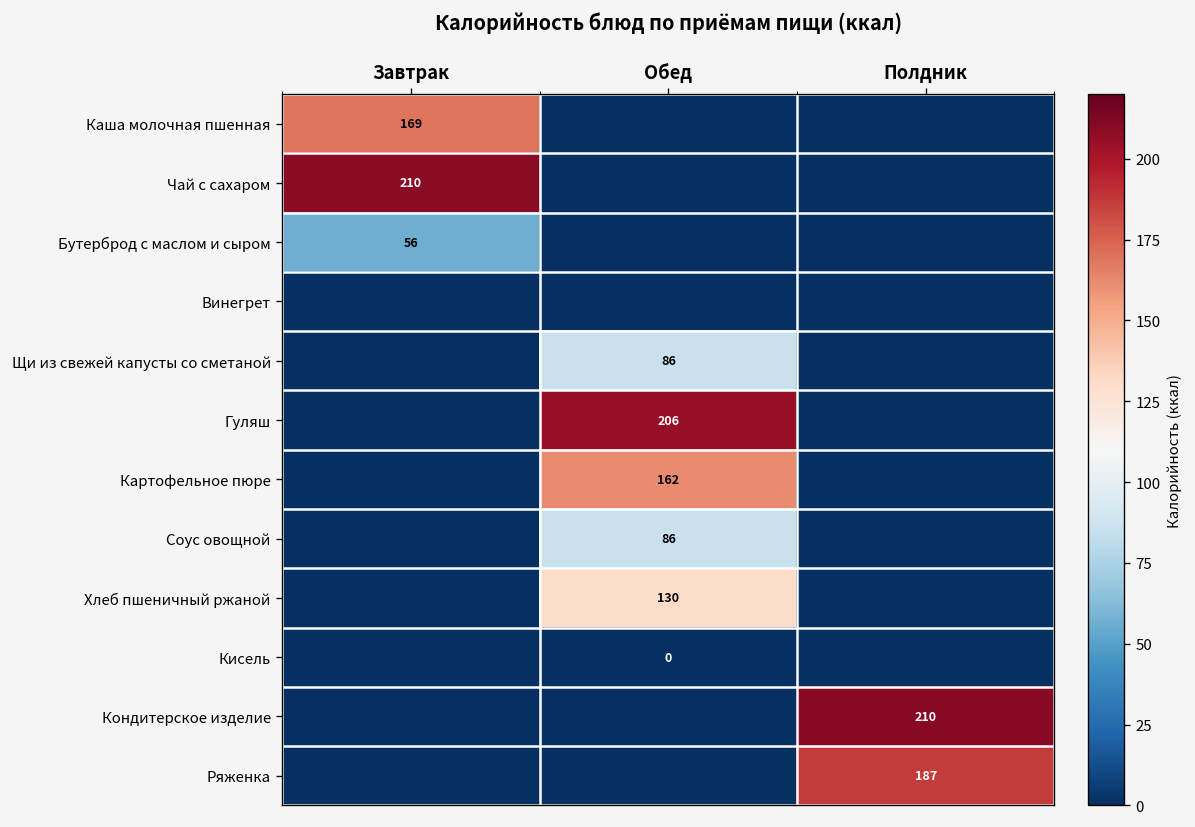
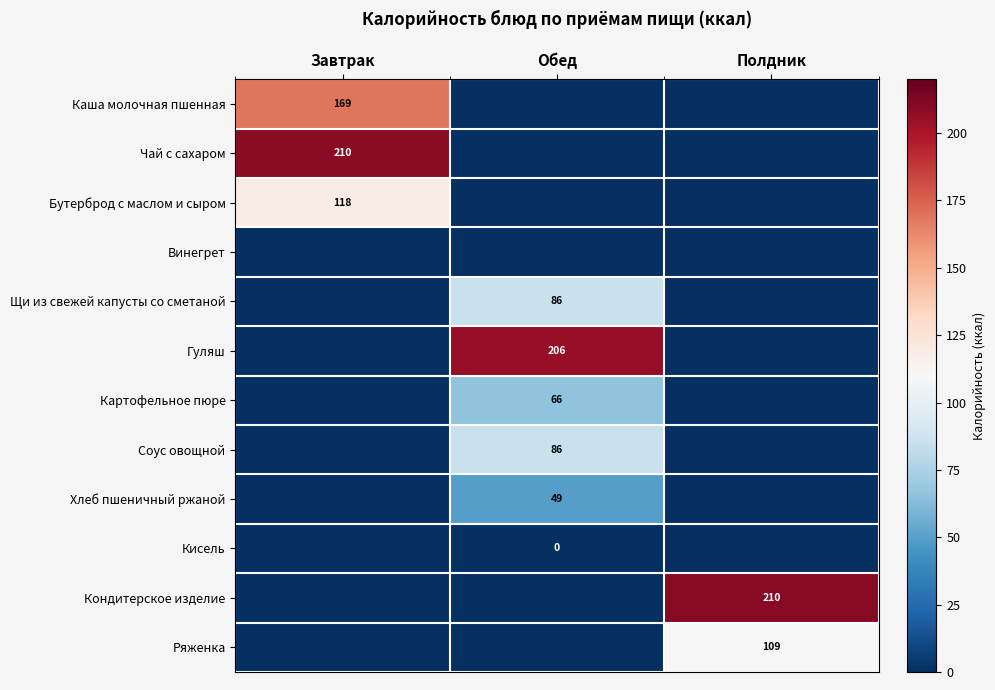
Бутерброд с маслом и сыром, Завтрак: 56 -> 118
Картофельное пюре, Обед: 162 -> 66
Хлеб пшеничный ржаной, Обед: 130 -> 49
Ряженка, Полдник: 187 -> 109
